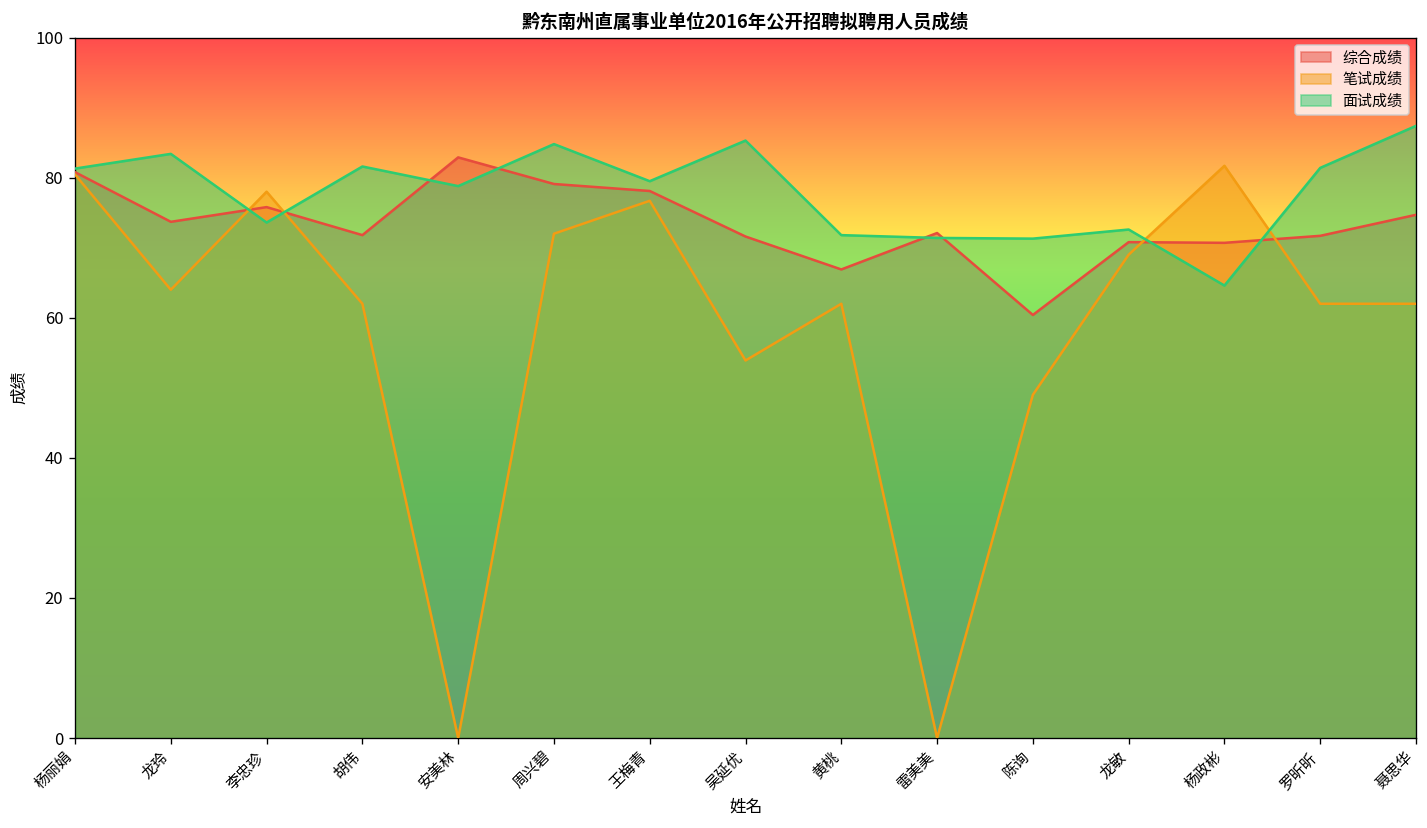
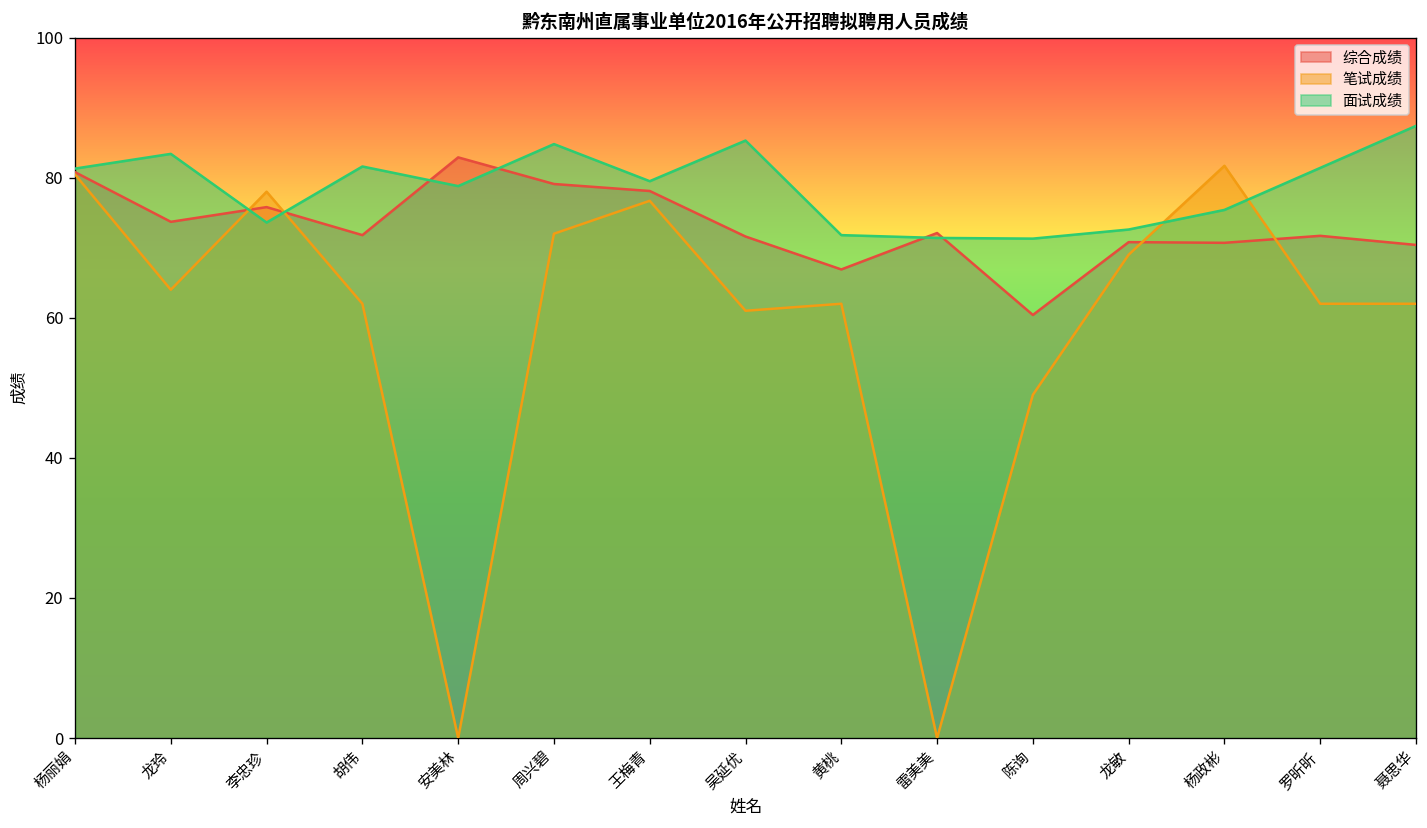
笔试成绩, 吴延优: 54 -> 61
面试成绩, 杨政彬: 65 -> 75
综合成绩, 聂思华: 75 -> 70
